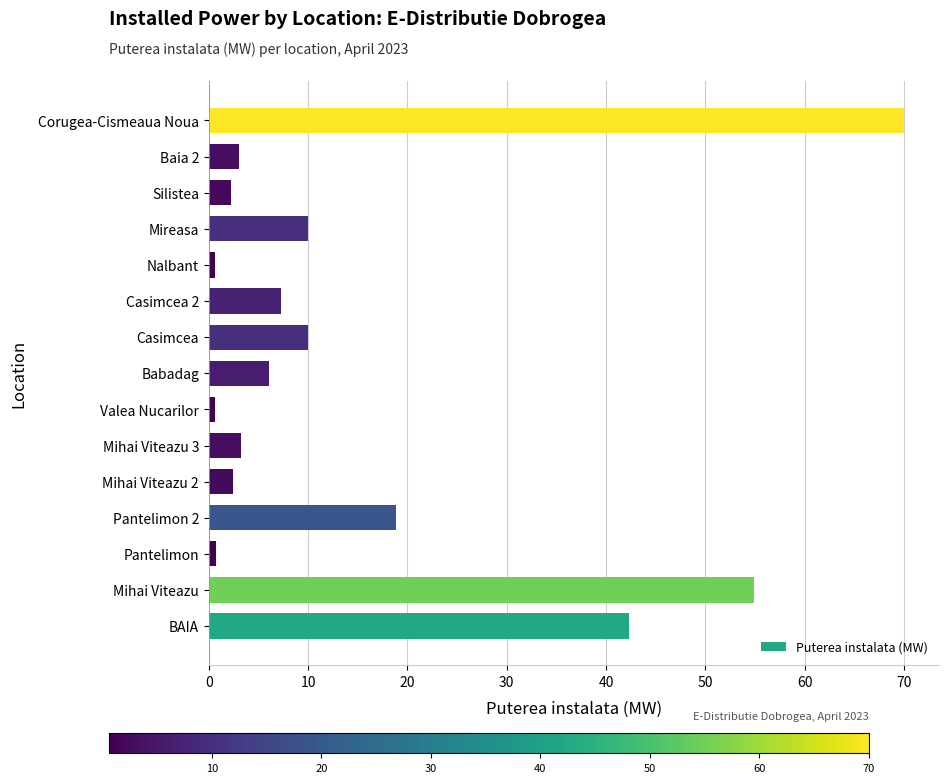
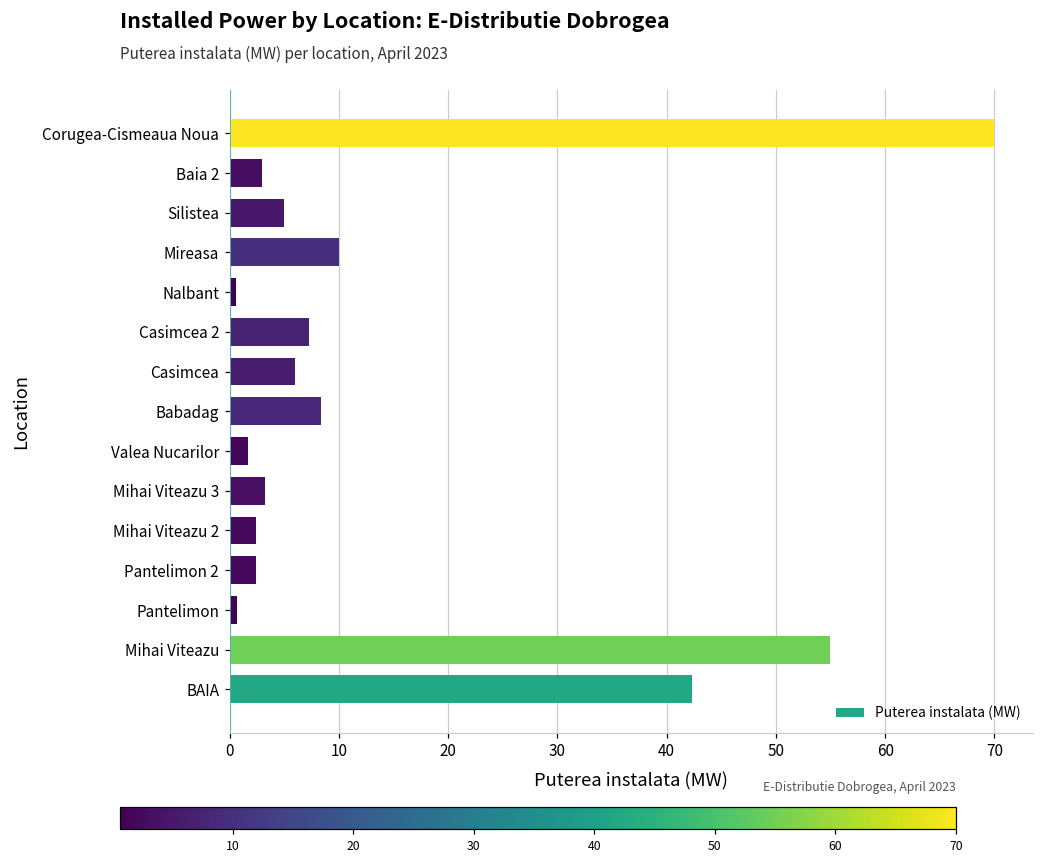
Silistea: 2 -> 5
Casimcea: 10 -> 6
Babadag: 6 -> 8
Valea Nucarilor: 1 -> 2
Pantelimon 2: 19 -> 2
